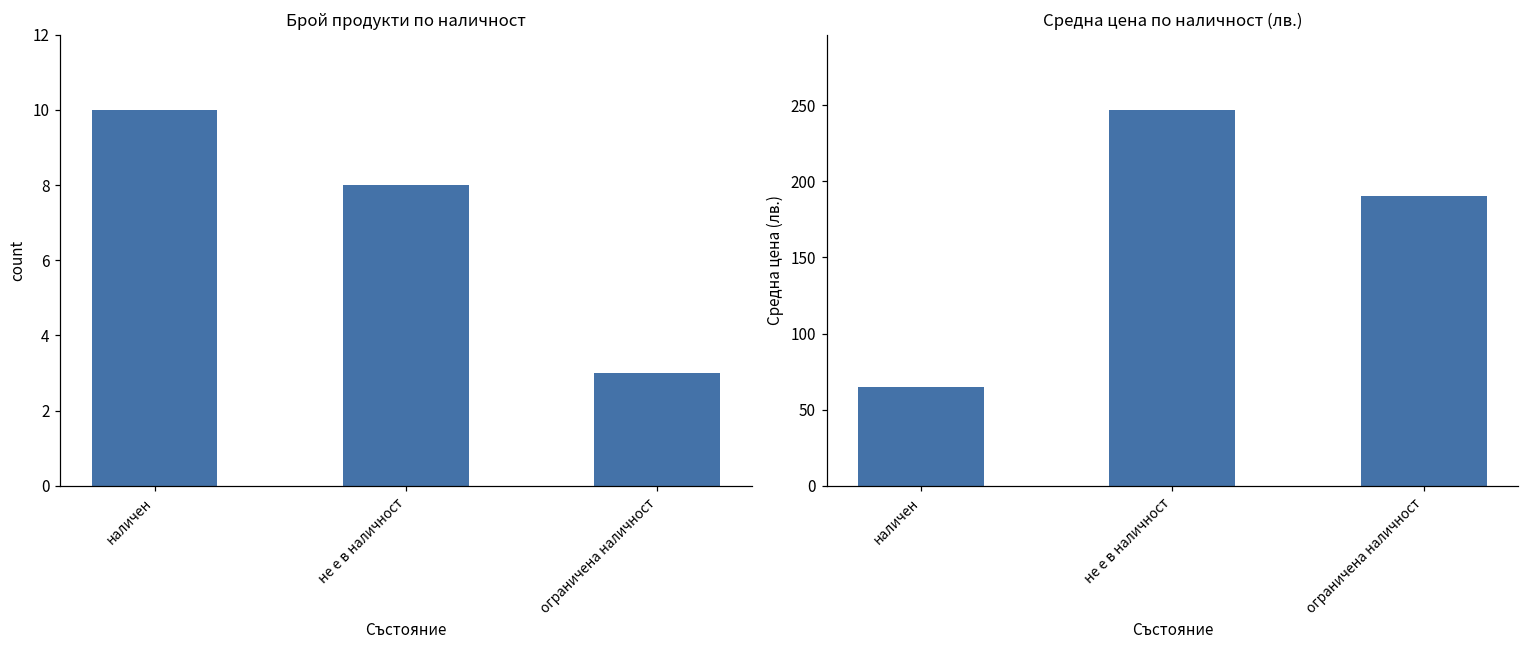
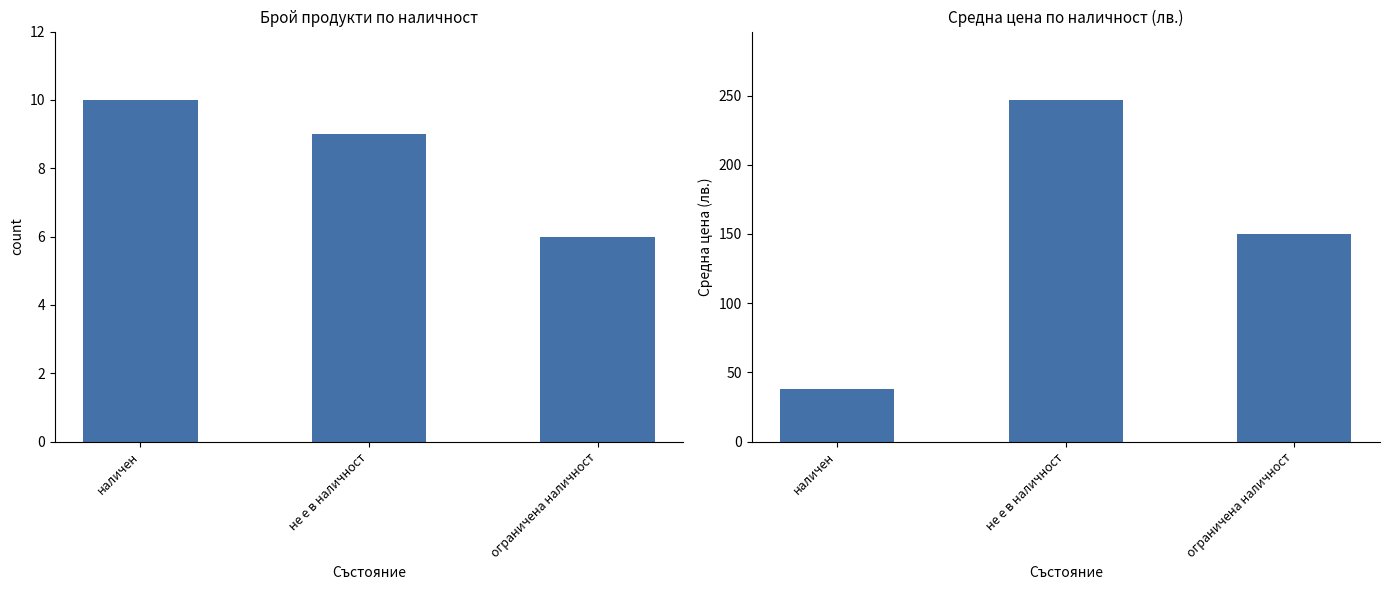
Брой продукти по наличност, не е в наличност: 8 -> 9
Брой продукти по наличност, ограничена наличност: 3 -> 6
Средна цена по наличност (лв.), наличен: 65 -> 38
Средна цена по наличност (лв.), ограничена наличност: 190 -> 150
